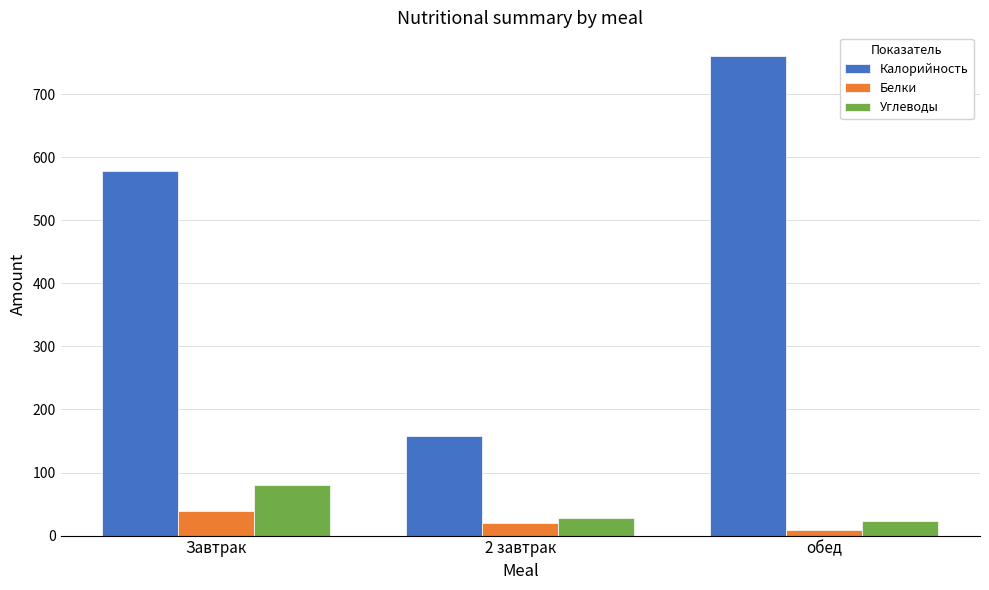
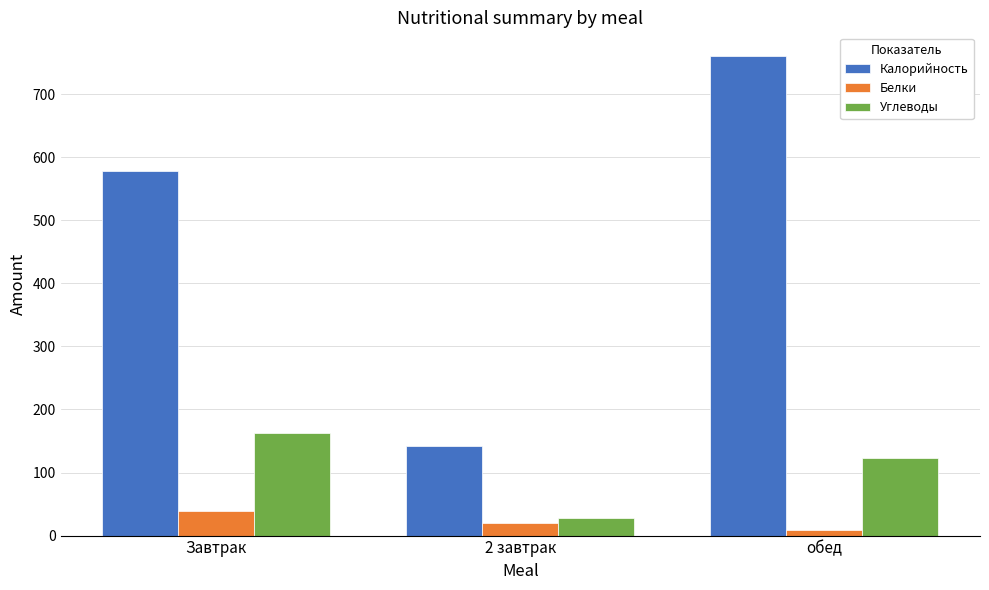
Углеводы, Завтрак: 80 -> 160
Калорийность, 2 завтрак: 160 -> 140
Углеводы, обед: 20 -> 120
